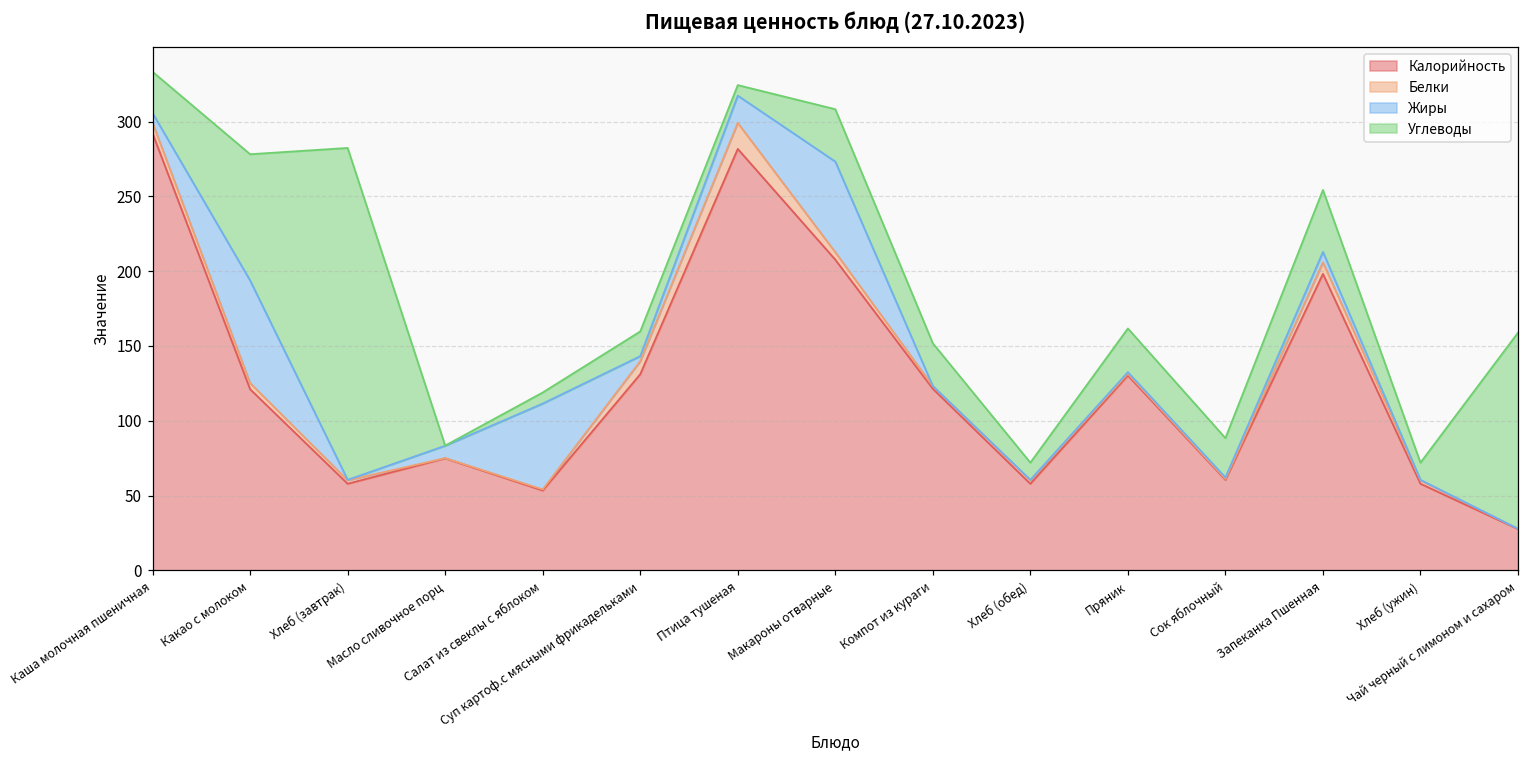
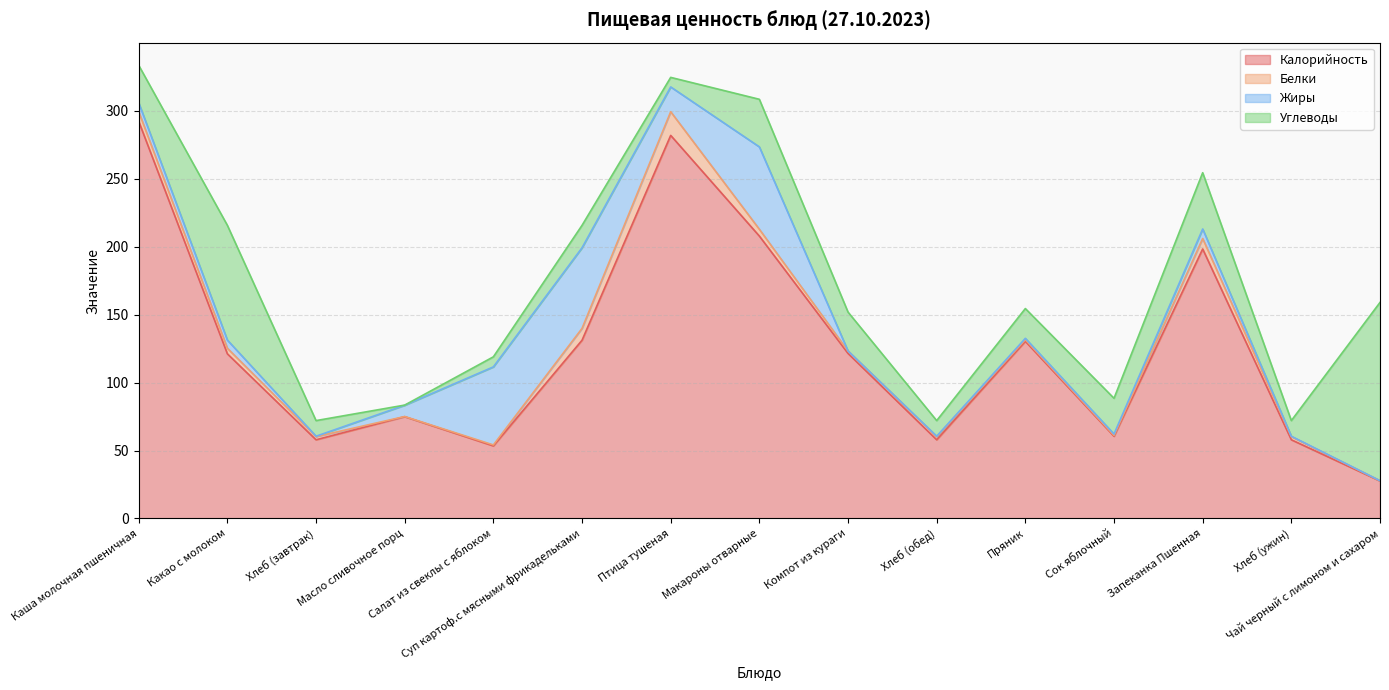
Жиры, Какао с молоком: 69 -> 6
Углеводы, Хлеб (завтрак): 222 -> 12
Жиры, Суп картоф.с мясными фрикадельками: 3 -> 59
Углеводы, Пряник: 29 -> 22
